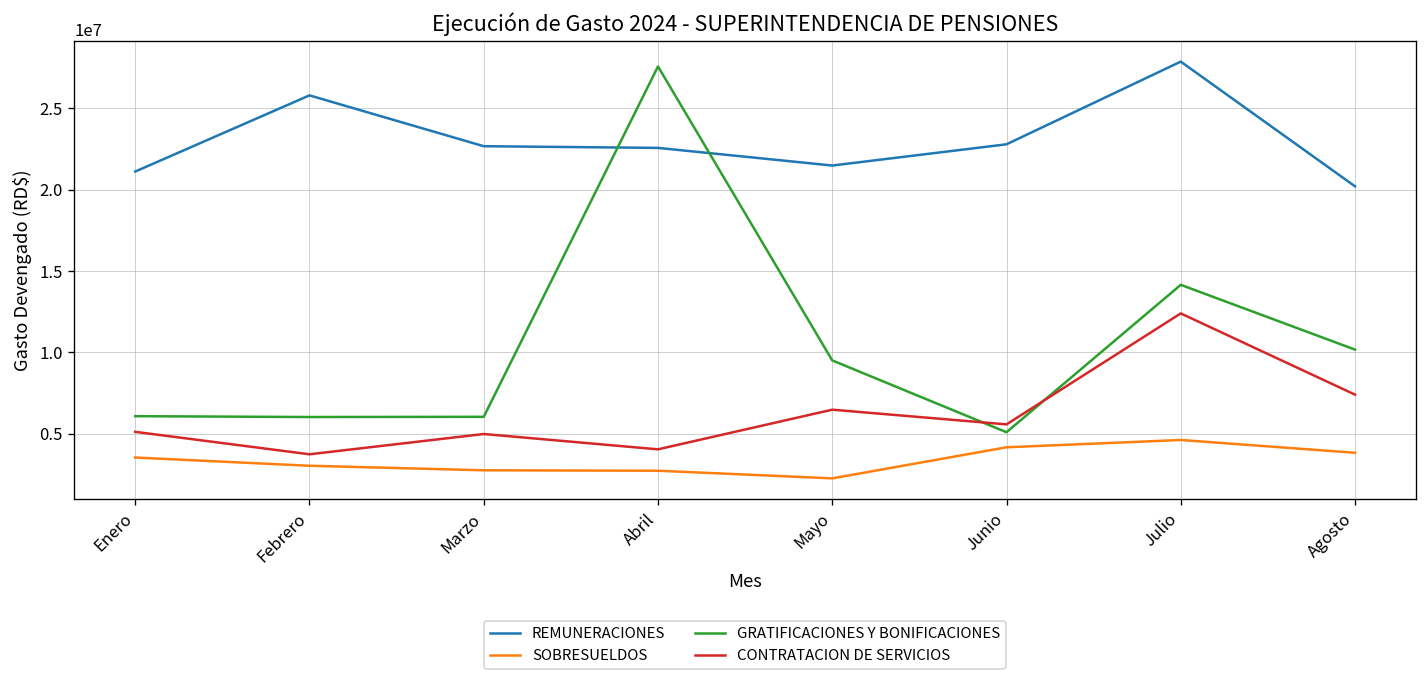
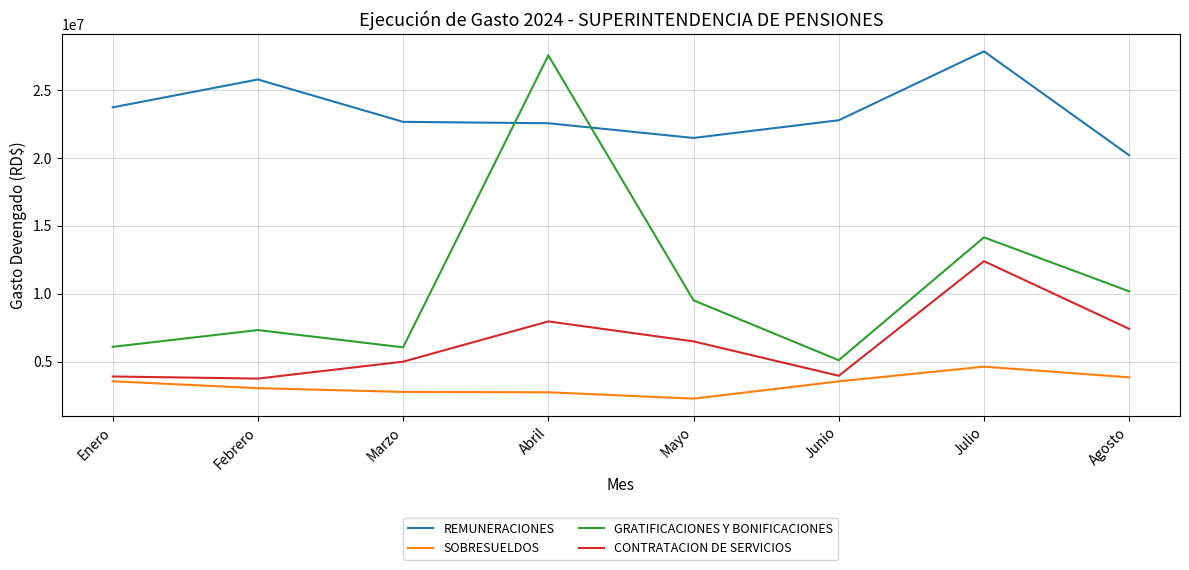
REMUNERACIONES, Enero: 21100000 -> 23700000
CONTRATACION DE SERVICIOS, Enero: 5100000 -> 3900000
GRATIFICACIONES Y BONIFICACIONES, Febrero: 6000000 -> 7300000
CONTRATACION DE SERVICIOS, Abril: 4000000 -> 8000000
SOBRESUELDOS, Junio: 4200000 -> 3500000
CONTRATACION DE SERVICIOS, Junio: 5600000 -> 3900000
